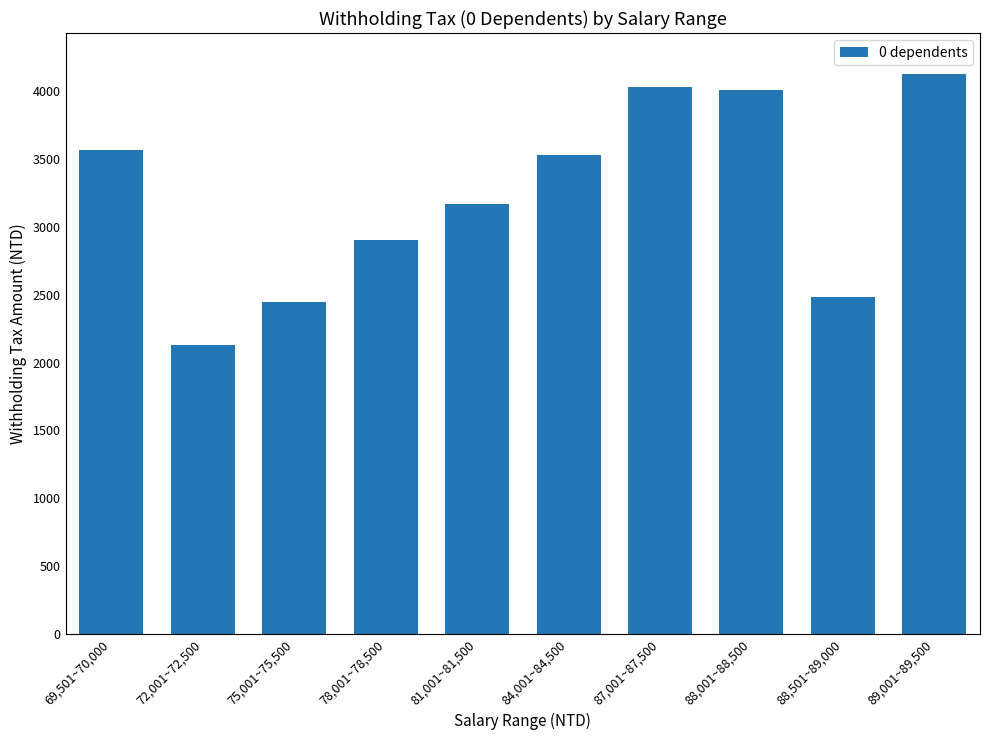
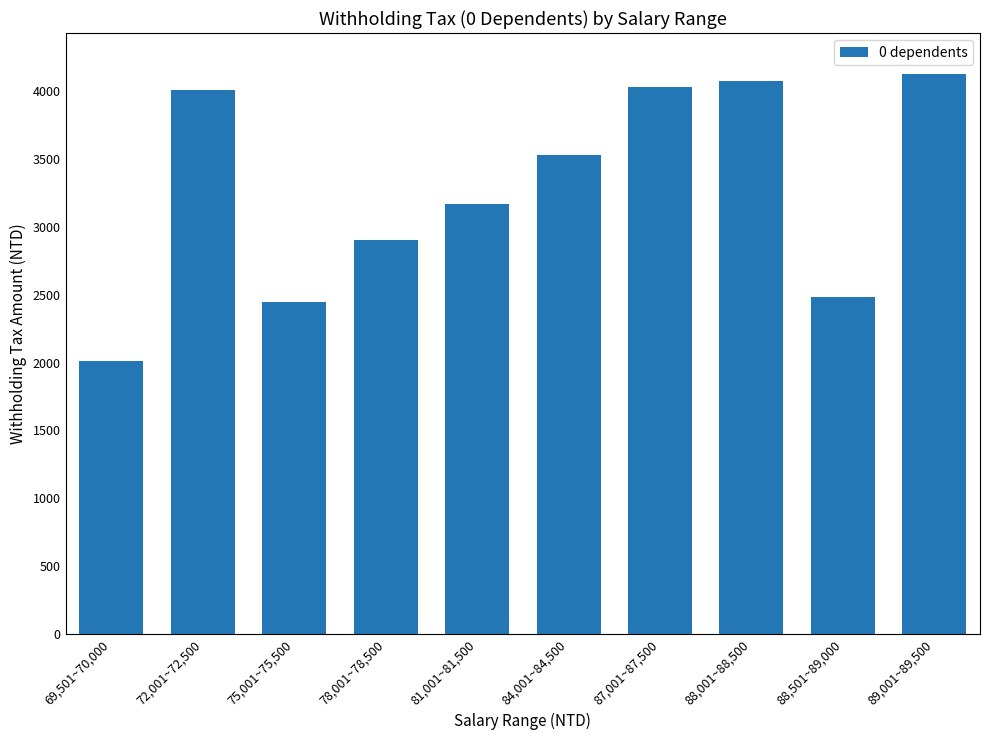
69,501~70,000: 3570 -> 2010
72,001~72,500: 2130 -> 4010
88,001~88,500: 4010 -> 4080
